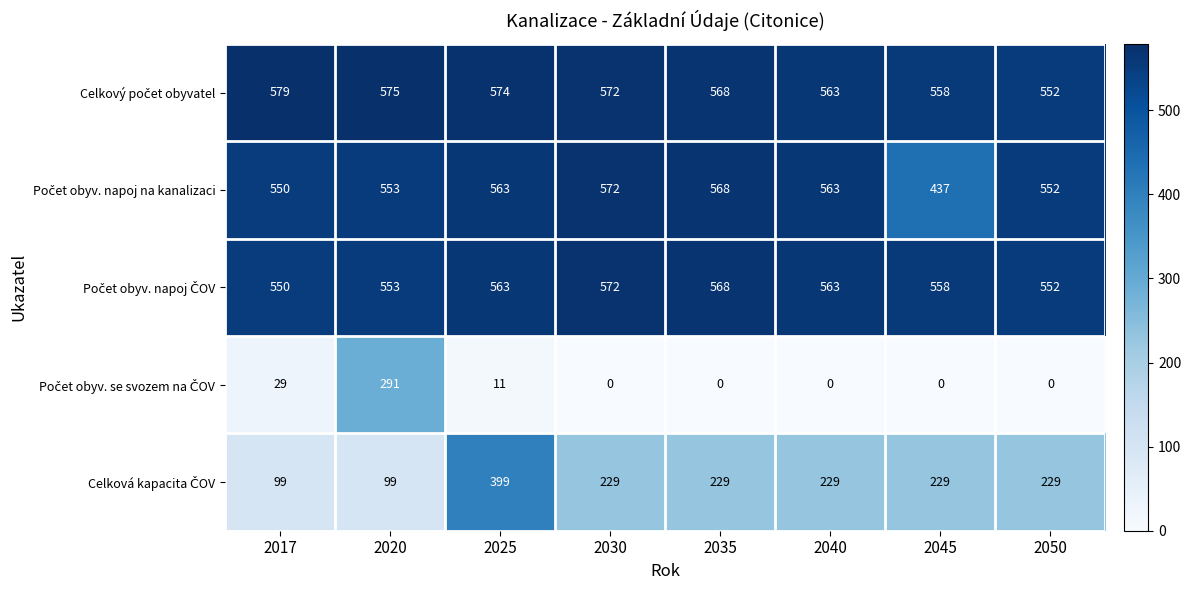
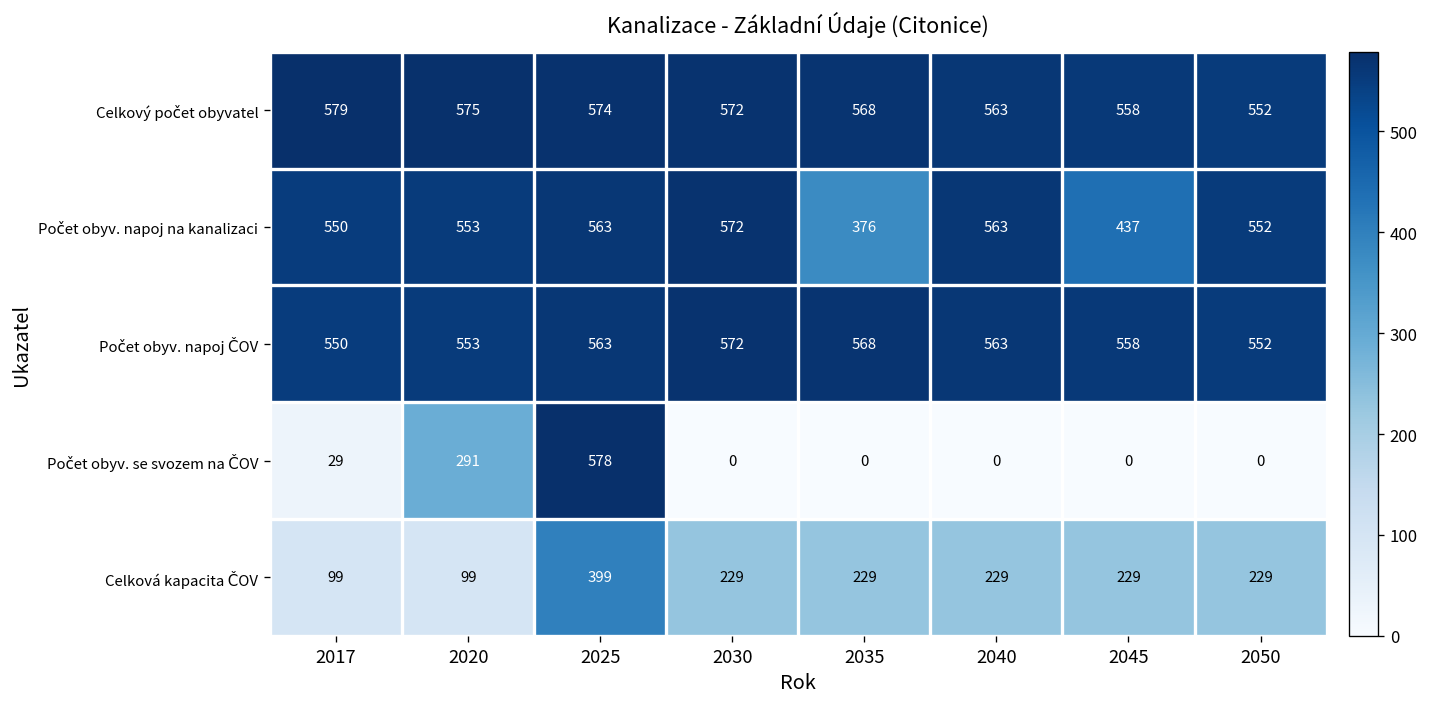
Počet obyv. napoj na kanalizaci, 2035: 568 -> 376
Počet obyv. se svozem na ČOV, 2025: 11 -> 578
